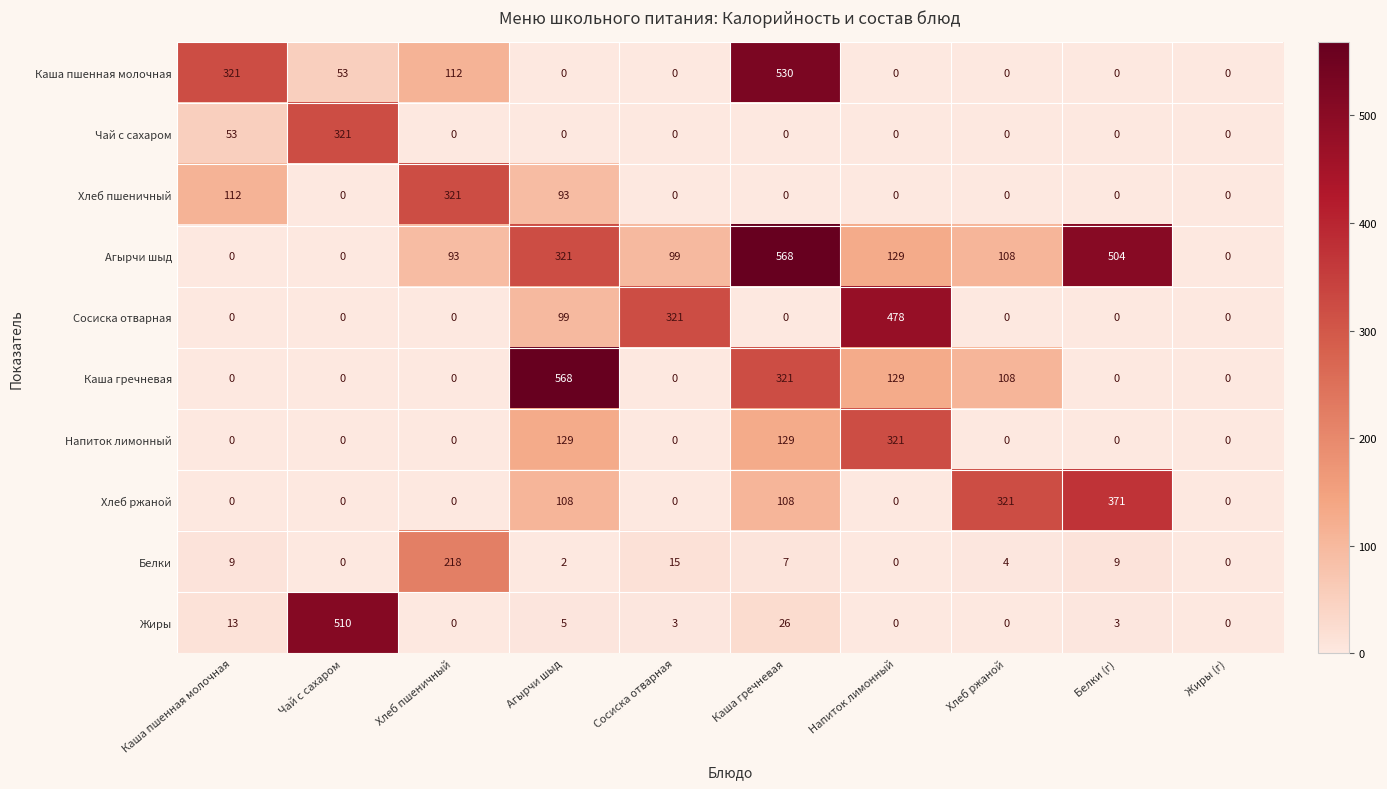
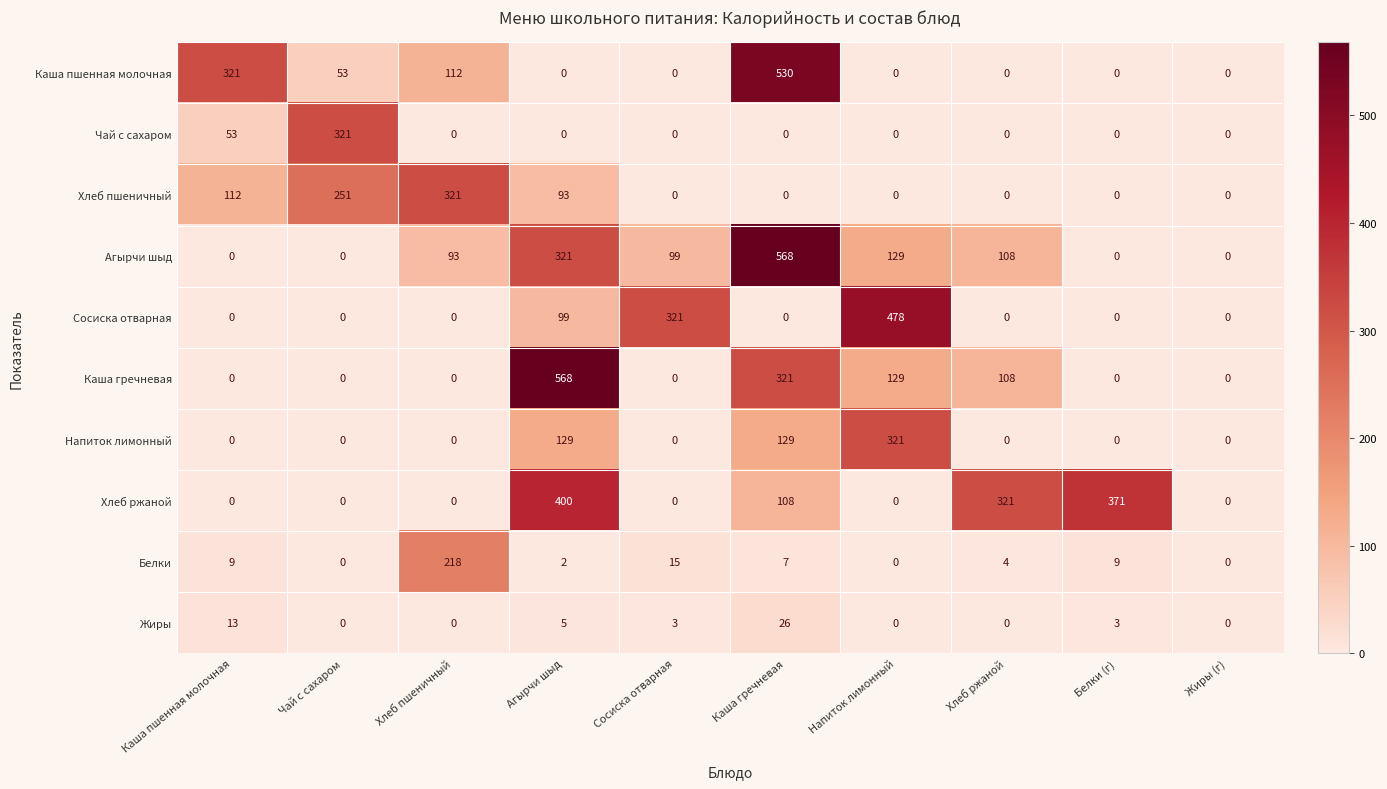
Хлеб пшеничный, Чай с сахаром: 0 -> 251
Агырчи шыд, Белки (г): 504 -> 0
Хлеб ржаной, Агырчи шыд: 108 -> 400
Жиры, Чай с сахаром: 510 -> 0
